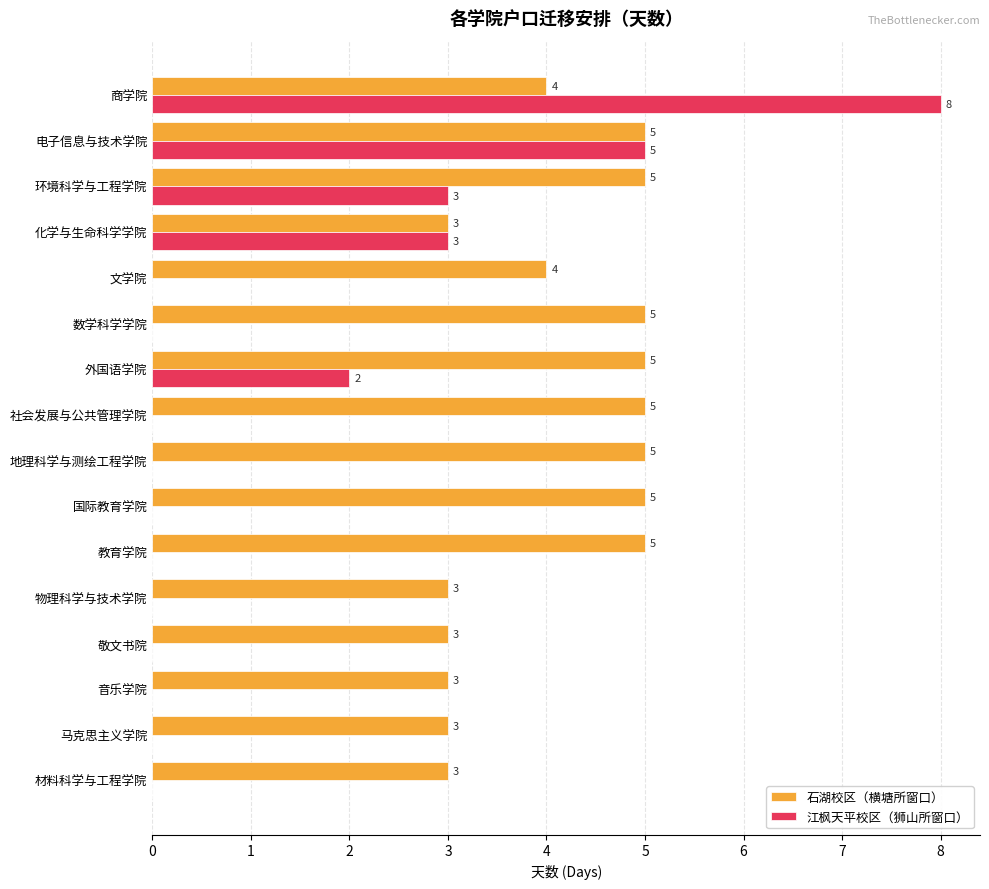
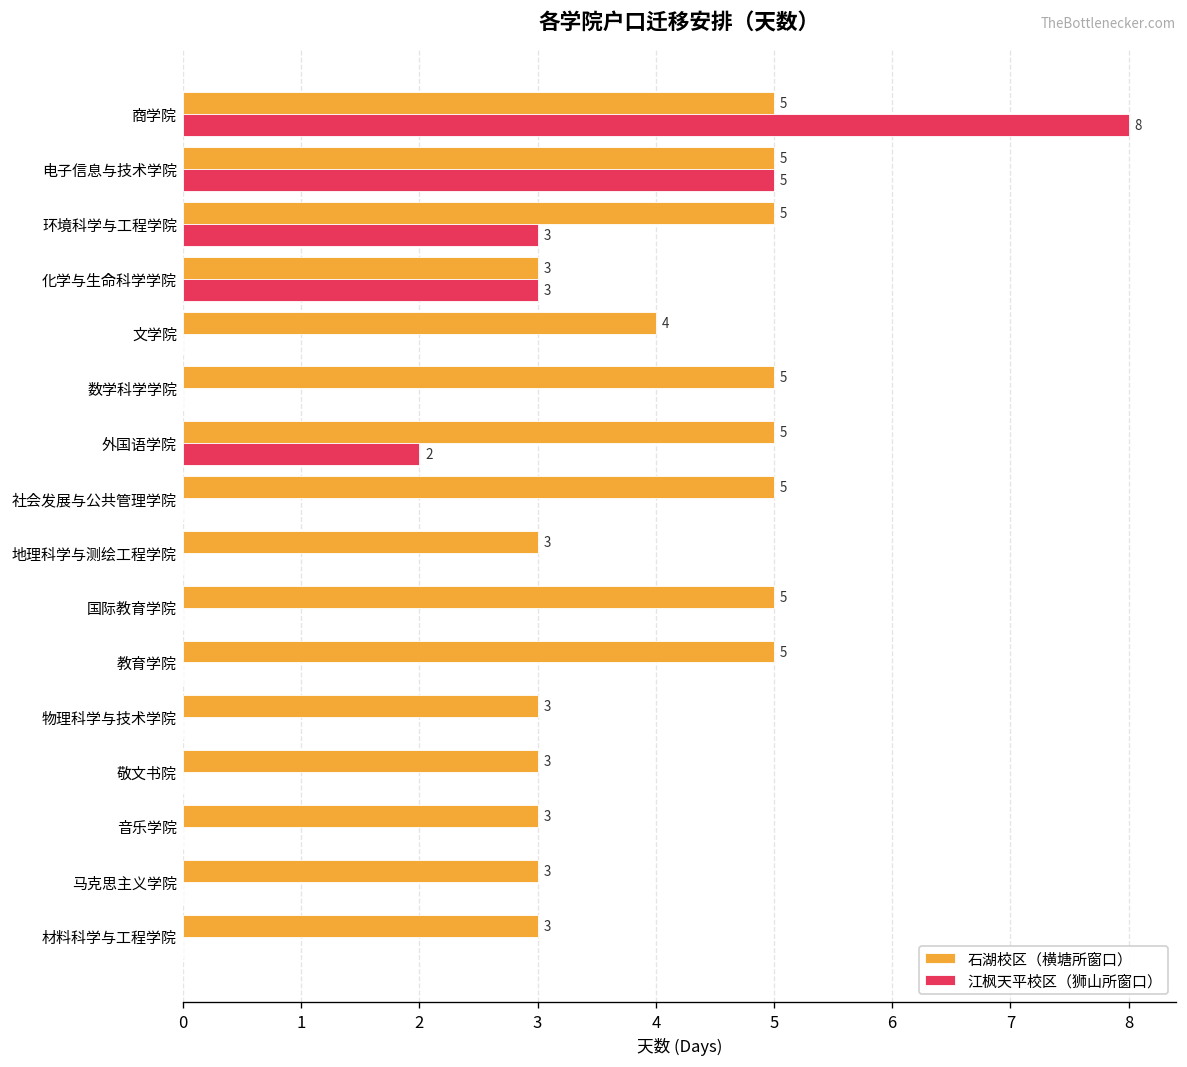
石湖校区（横塘所窗口）, 商学院: 4 -> 5
石湖校区（横塘所窗口）, 地理科学与测绘工程学院: 5 -> 3
